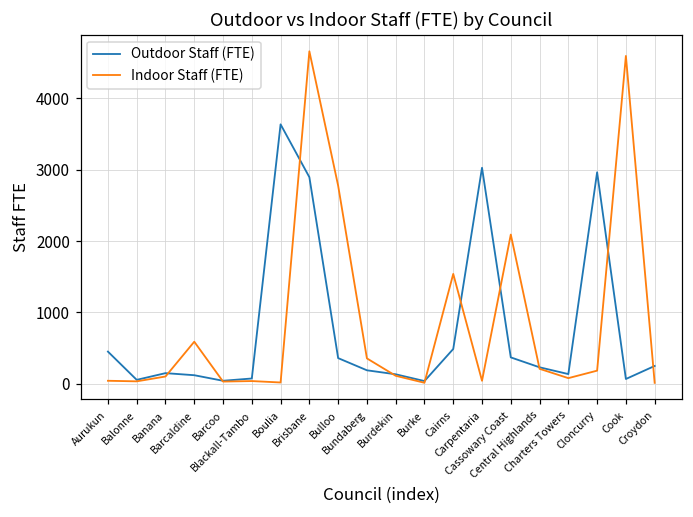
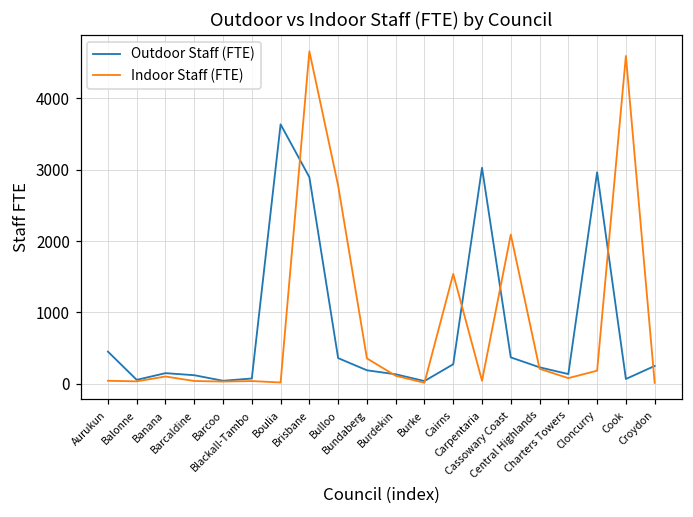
Indoor Staff (FTE), Barcaldine: 600 -> 0
Outdoor Staff (FTE), Cairns: 500 -> 300
